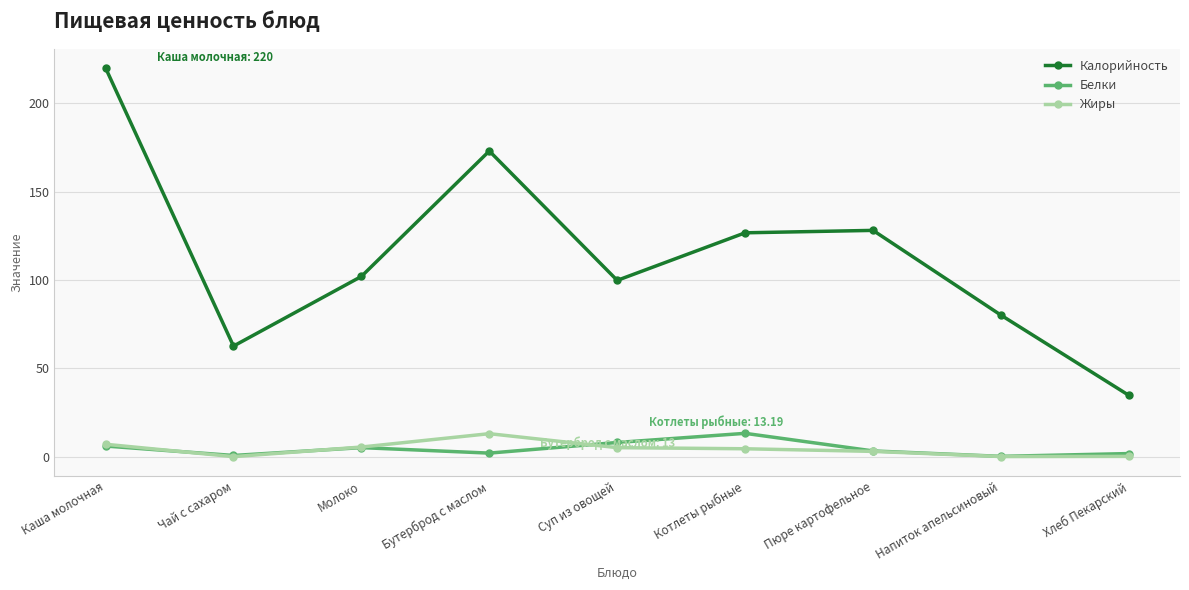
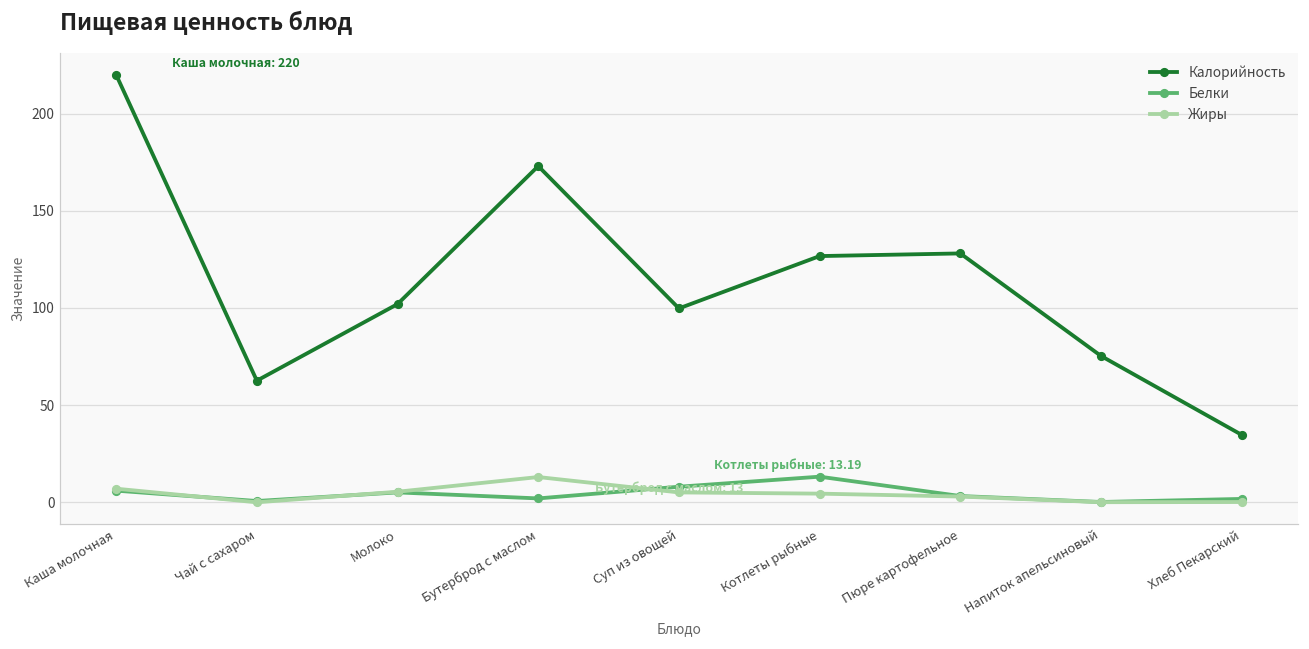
Калорийность, Напиток апельсиновый: 80 -> 75
